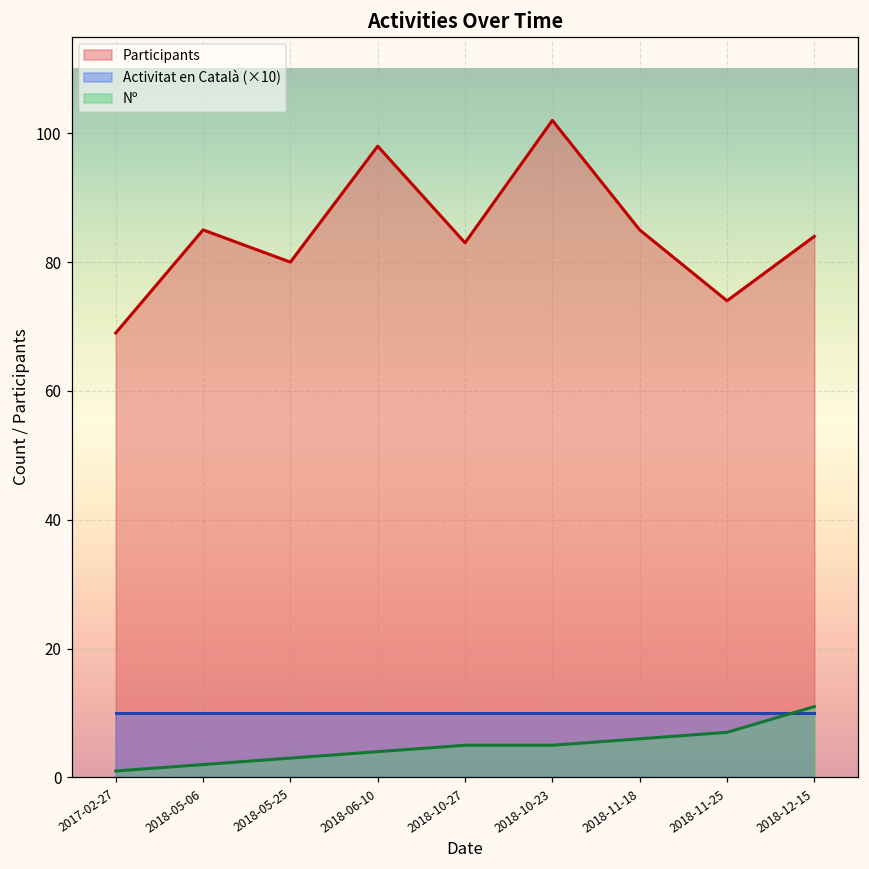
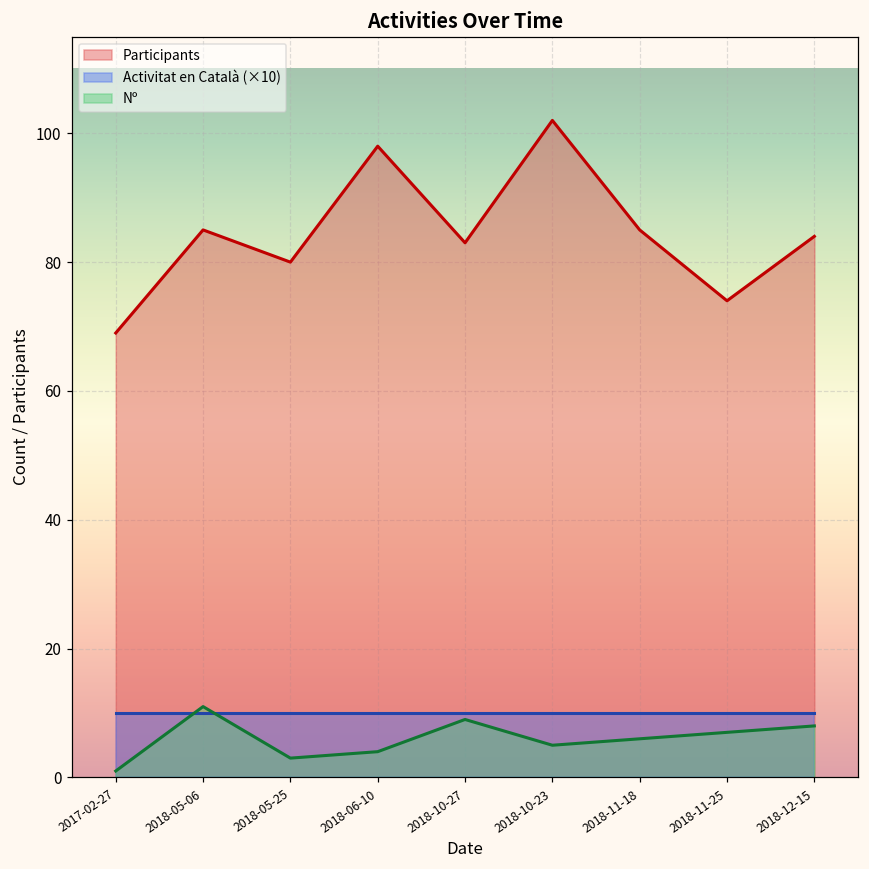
Nº, 2018-05-06: 2 -> 11
Nº, 2018-10-27: 5 -> 9
Nº, 2018-12-15: 11 -> 8
